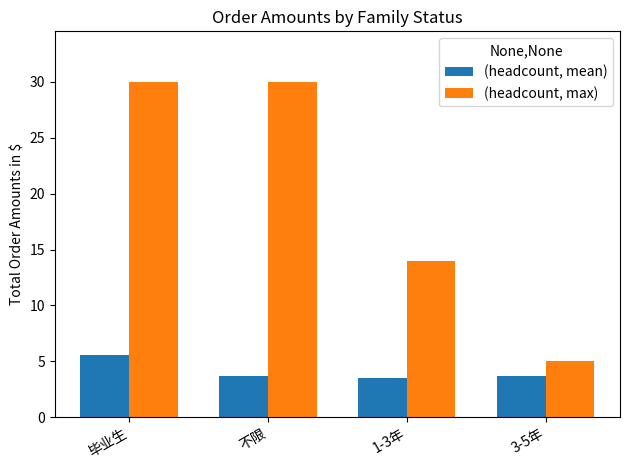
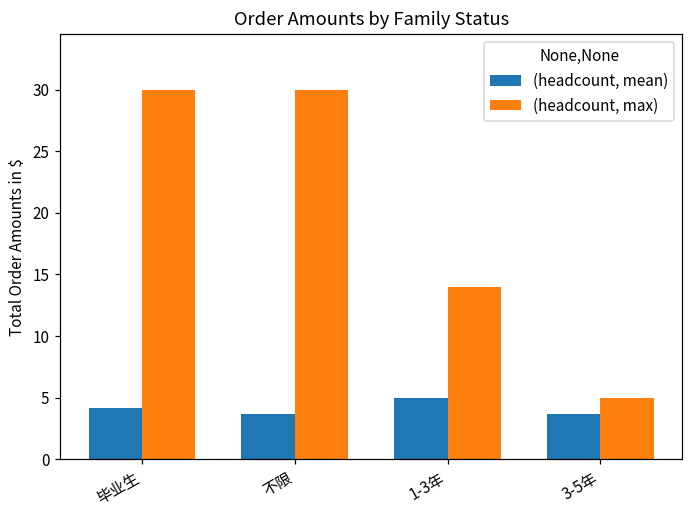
(headcount, mean), 毕业生: 5.6 -> 4.1
(headcount, mean), 1-3年: 3.5 -> 5.0
